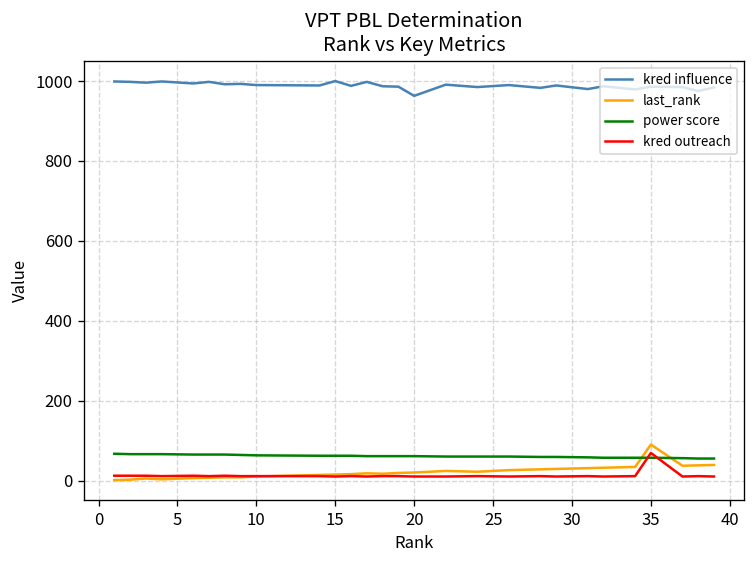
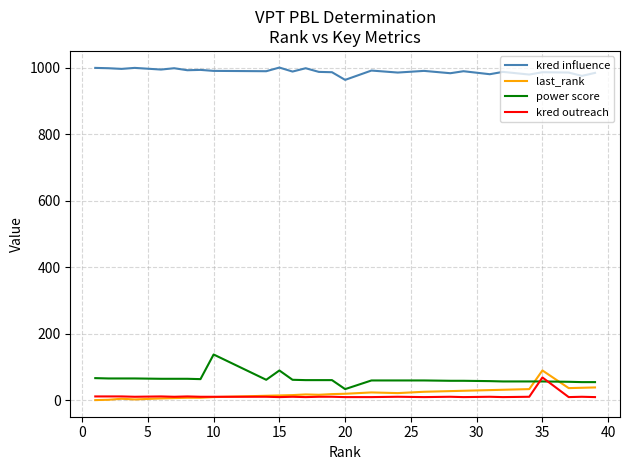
power score, 10: 60 -> 140
power score, 15: 60 -> 90
power score, 20: 60 -> 30
